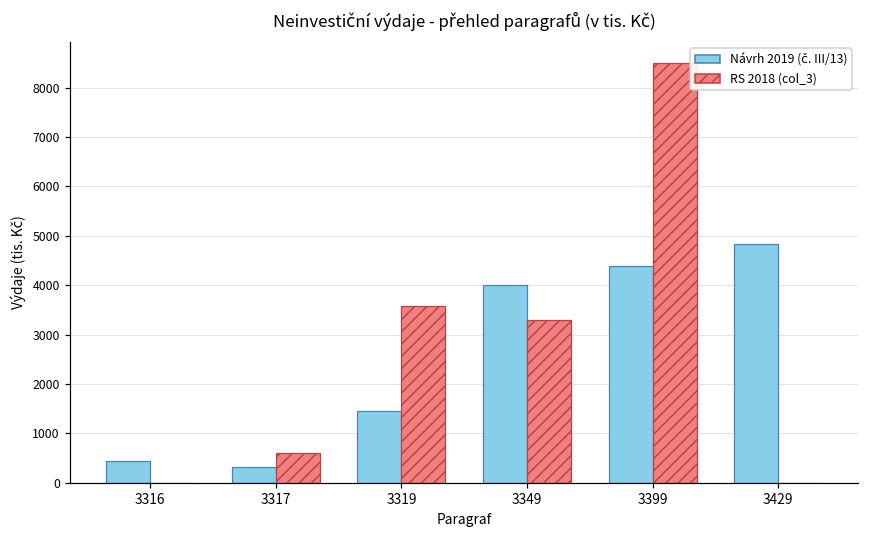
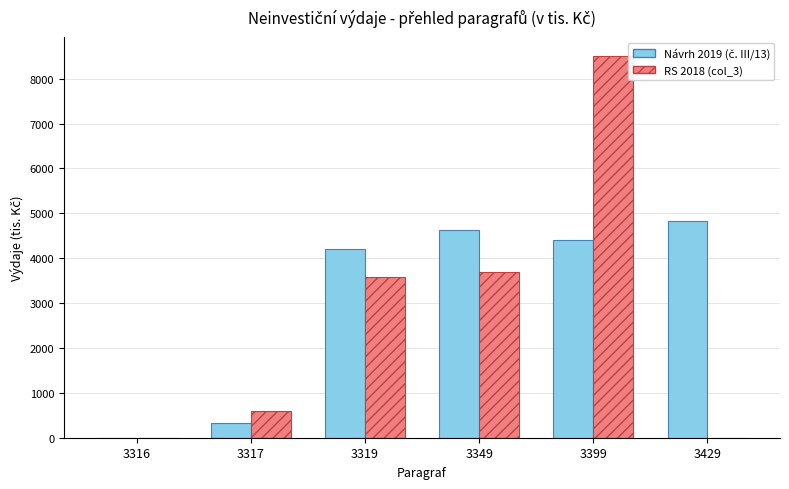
Návrh 2019 (č. III/13), 3316: 400 -> 0
Návrh 2019 (č. III/13), 3319: 1400 -> 4200
Návrh 2019 (č. III/13), 3349: 4000 -> 4600
RS 2018 (col_3), 3349: 3300 -> 3700
